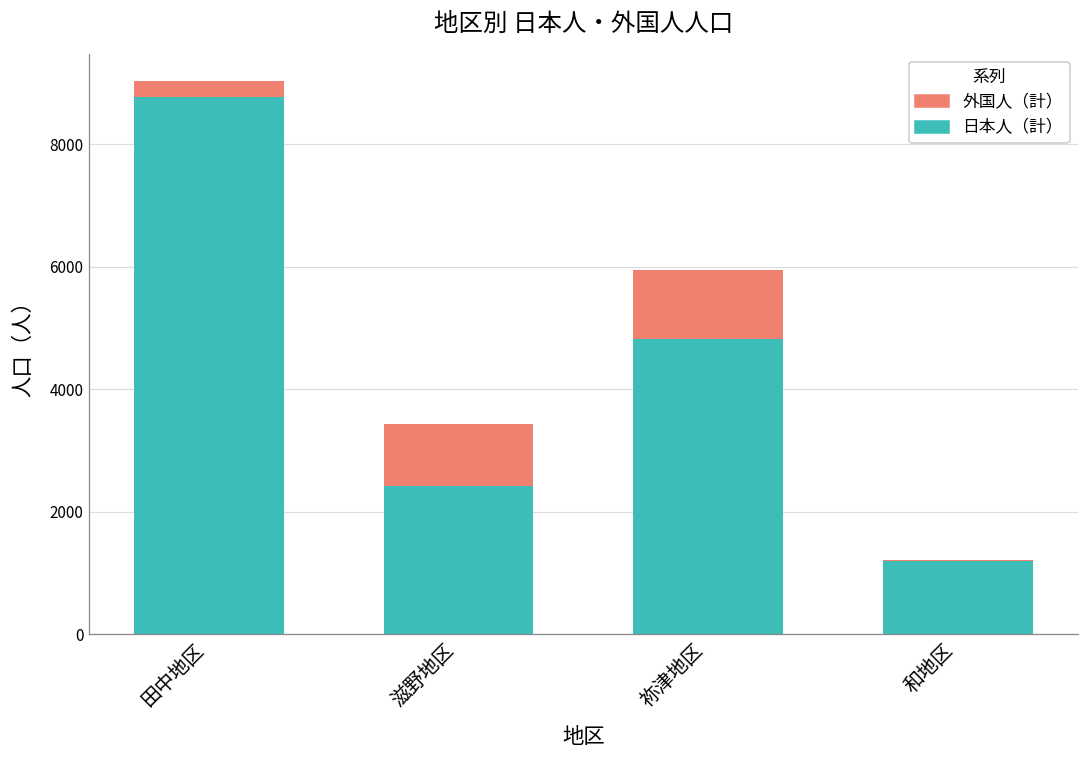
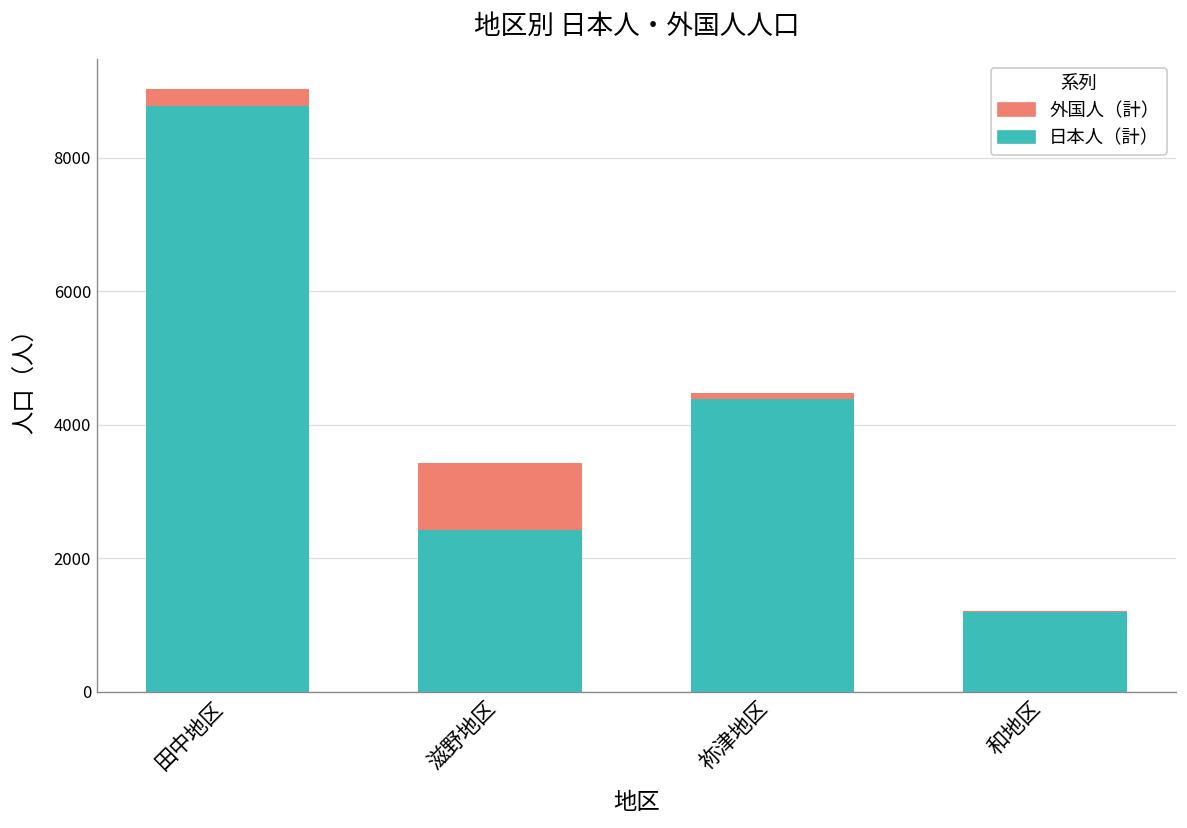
日本人（計）, 祢津地区: 4800 -> 4400
外国人（計）, 祢津地区: 1100 -> 100
